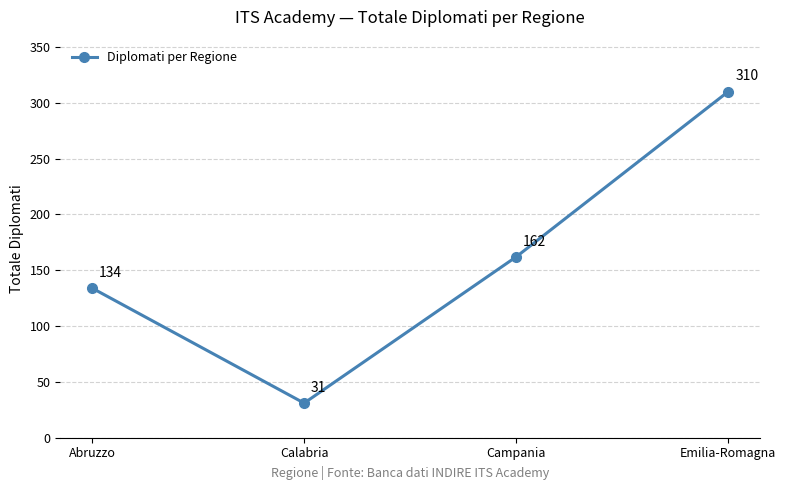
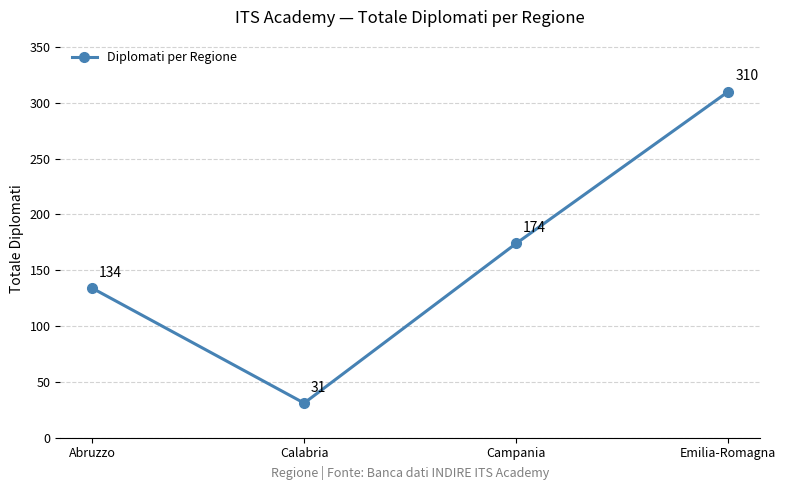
Campania: 162 -> 174
